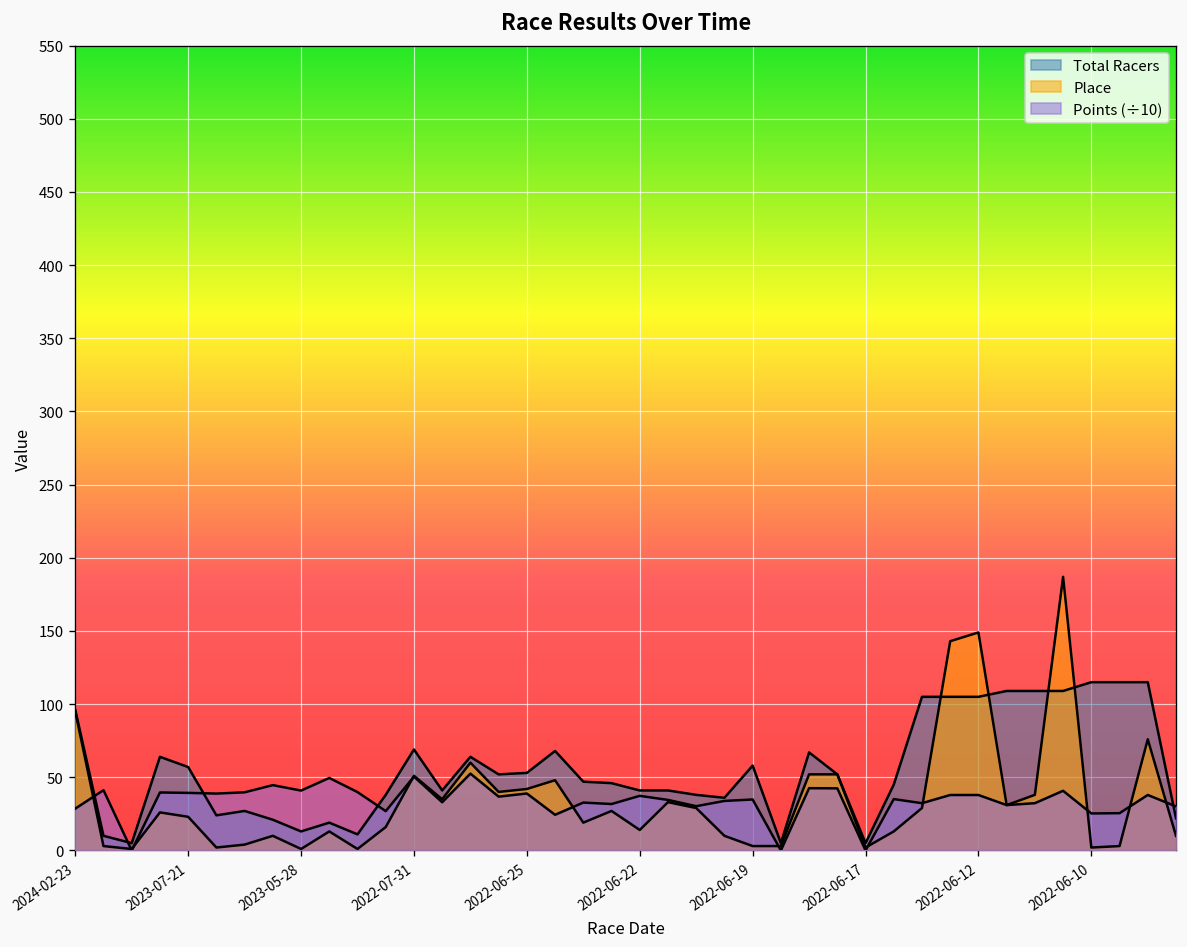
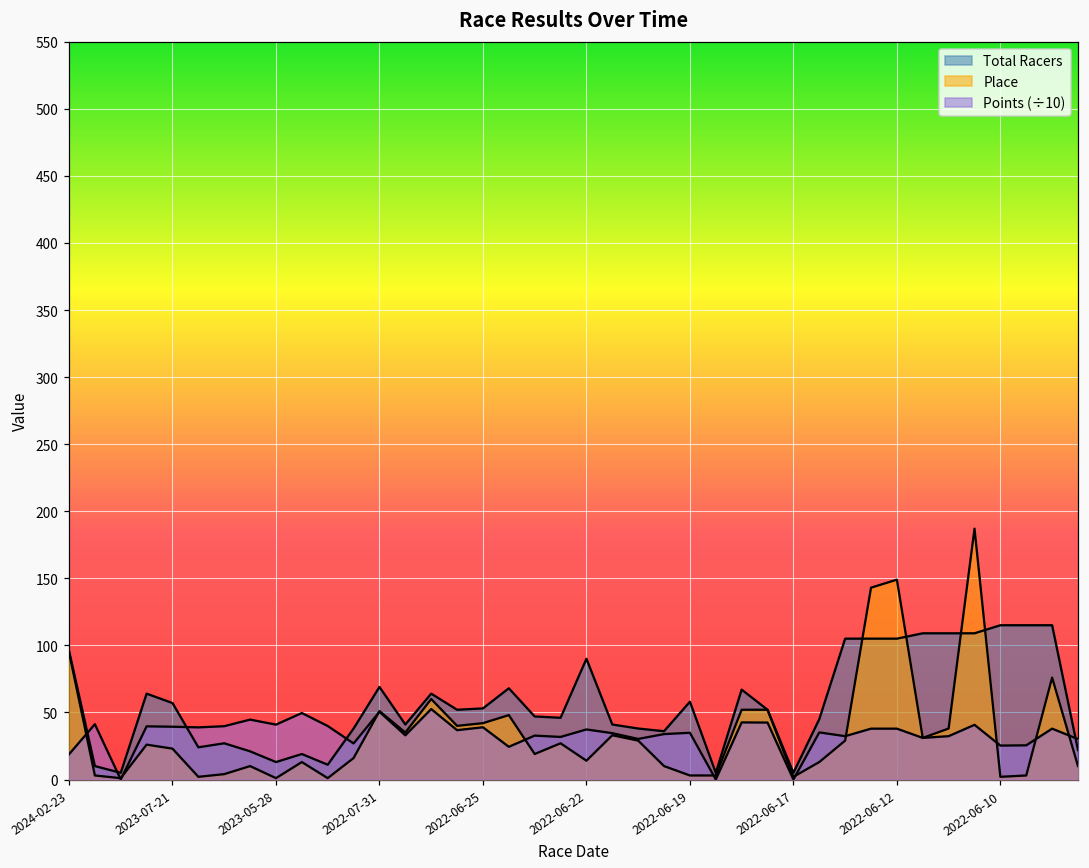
Points (÷10), 2024-02-23: 29 -> 19
Total Racers, 2022-06-22: 41 -> 90
